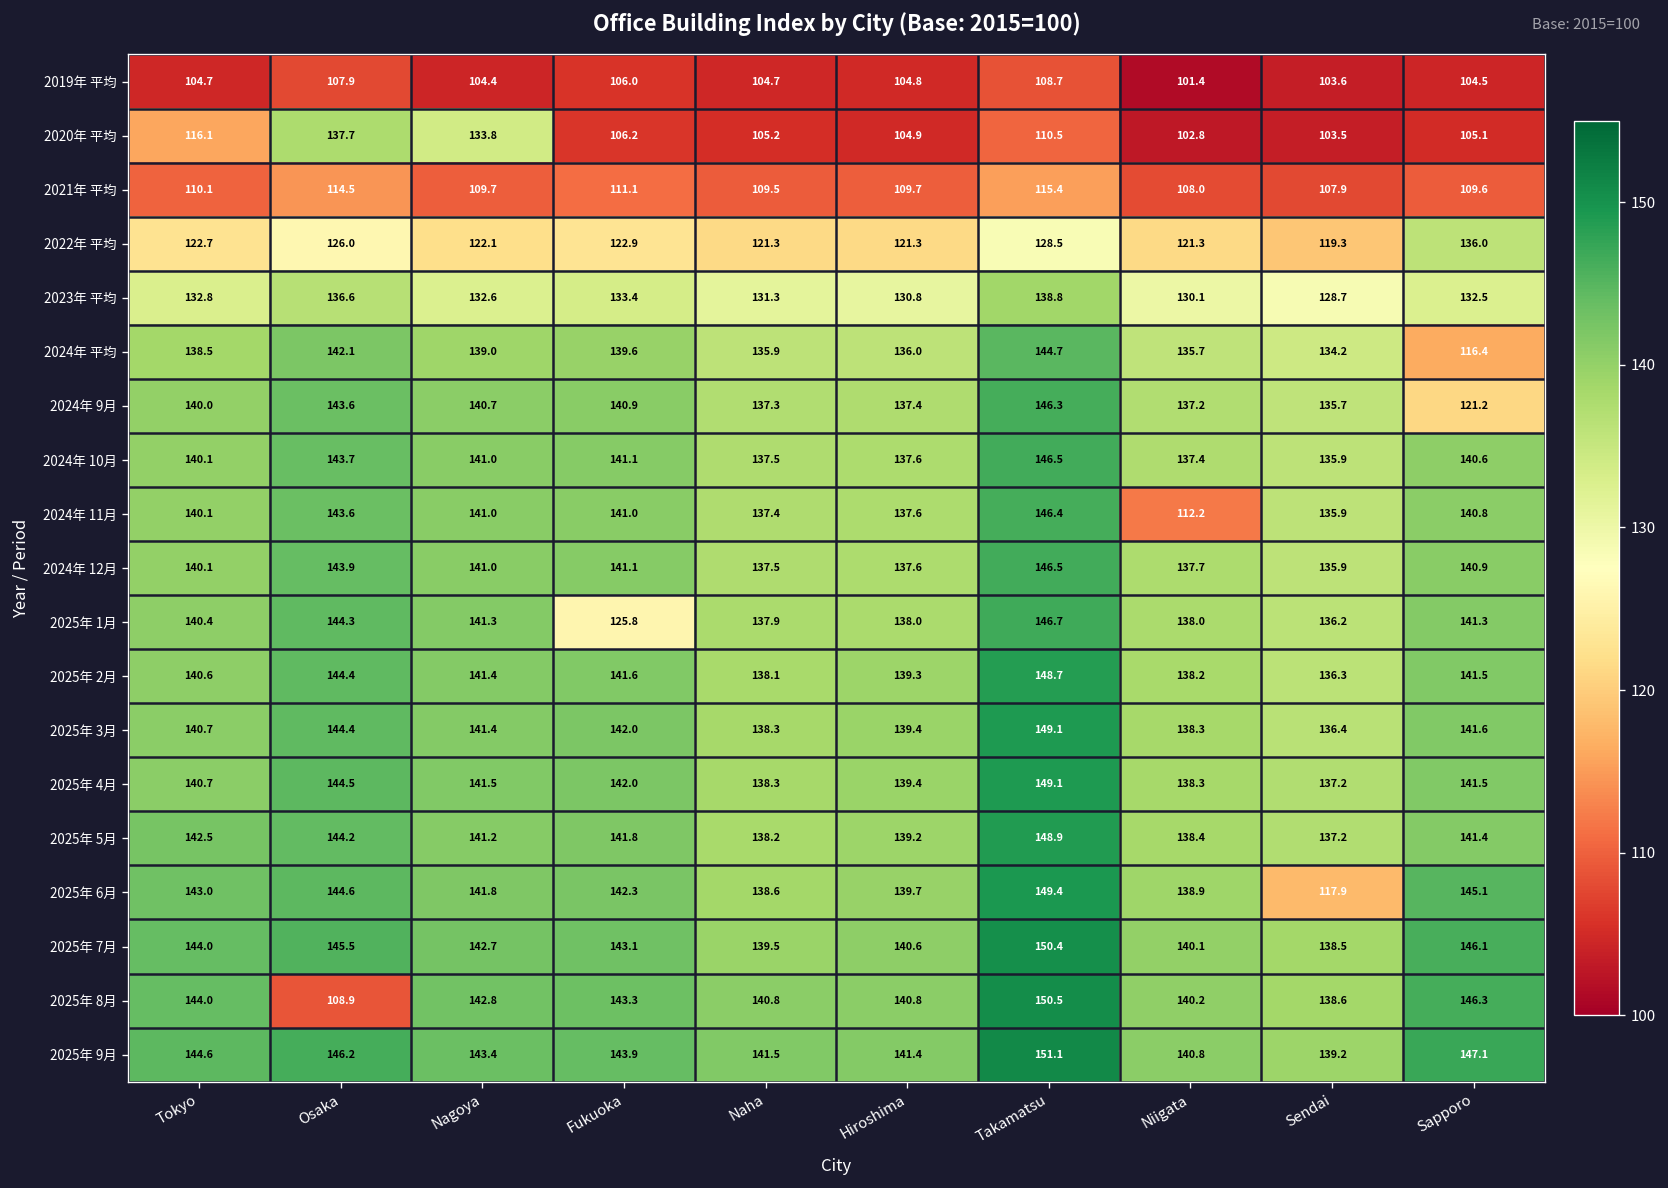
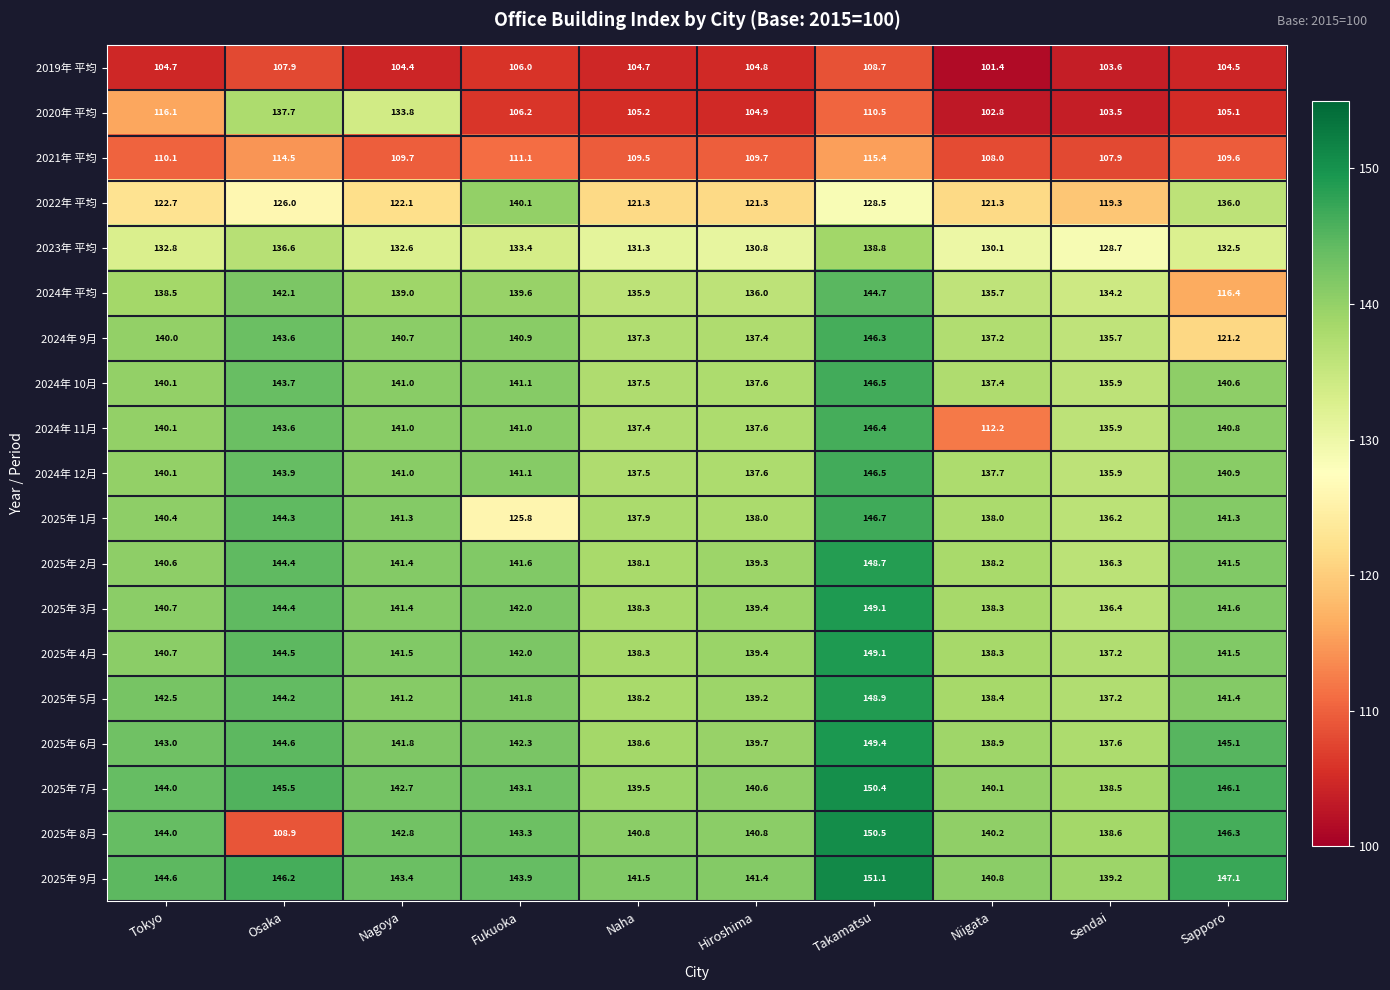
2022年 平均, Fukuoka: 122.9 -> 140.1
2025年 6月, Sendai: 117.9 -> 137.6
